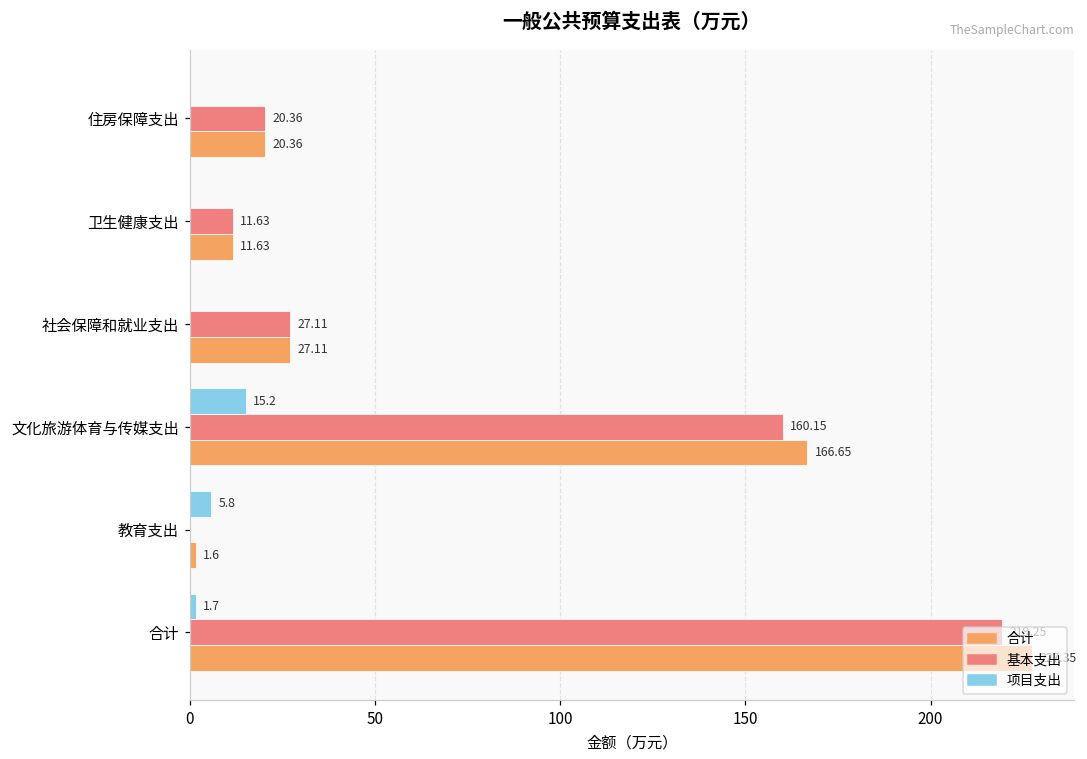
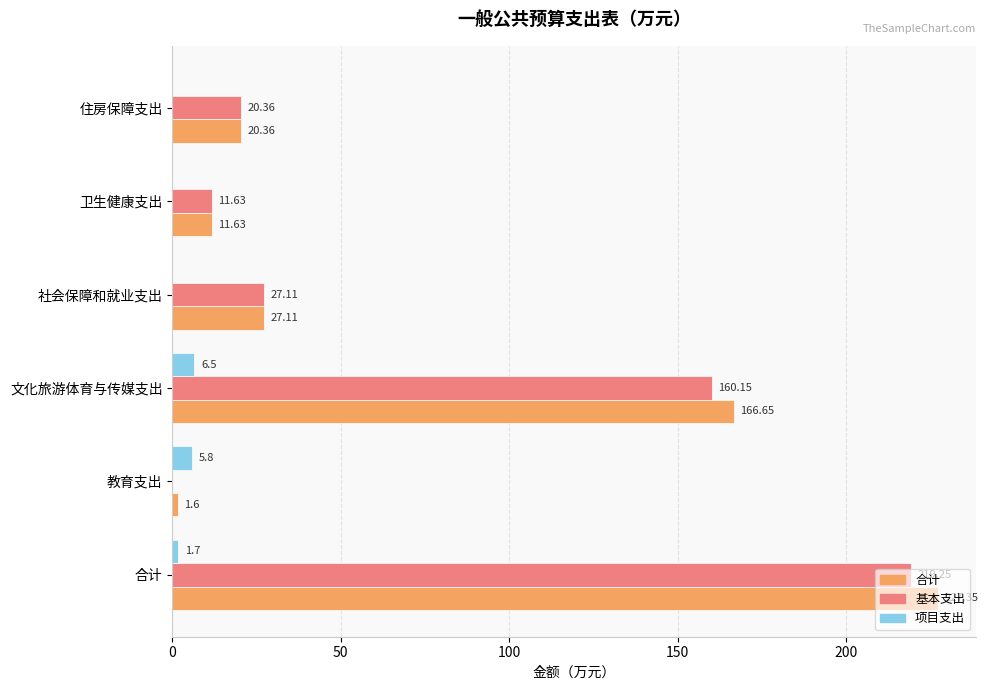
项目支出, 文化旅游体育与传媒支出: 15.2 -> 6.5
